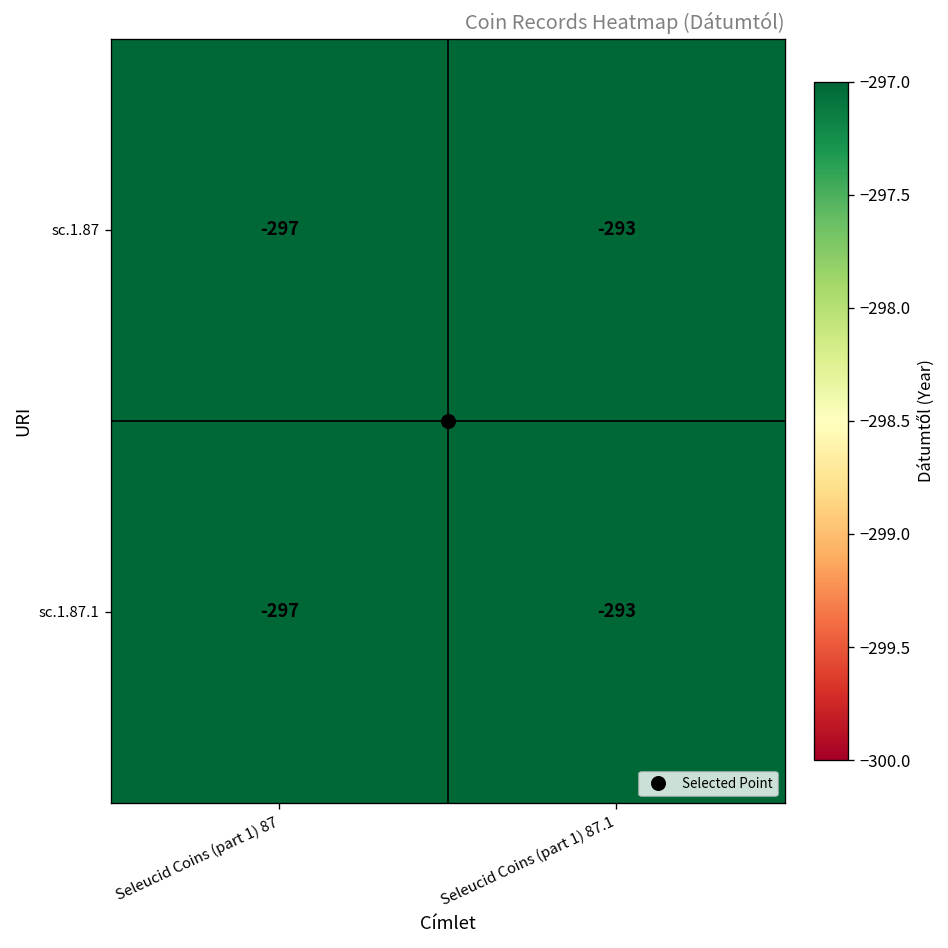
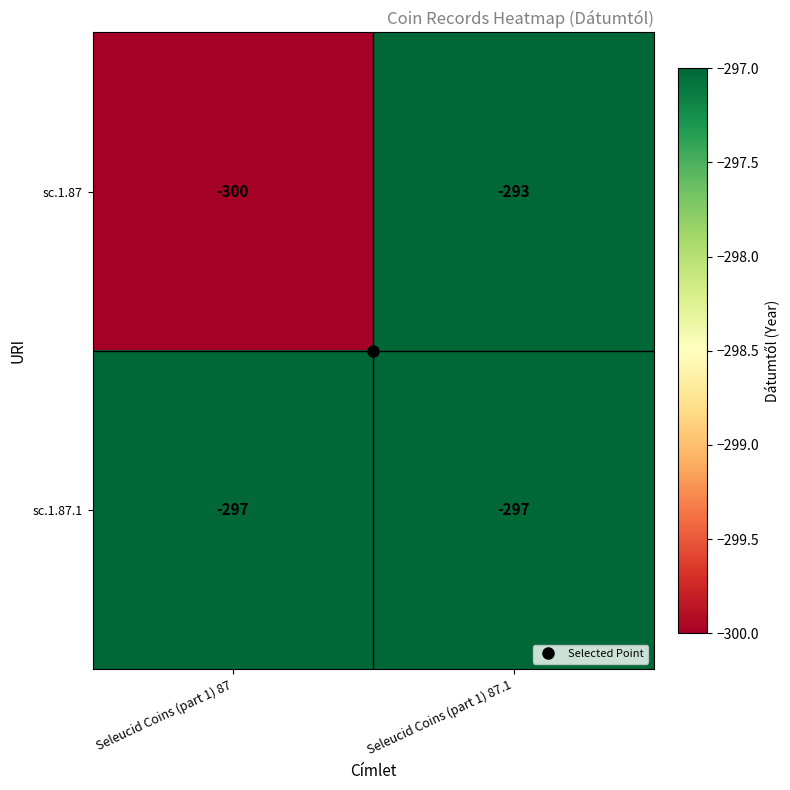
sc.1.87, Seleucid Coins (part 1) 87: -297 -> -300
sc.1.87.1, Seleucid Coins (part 1) 87.1: -293 -> -297
